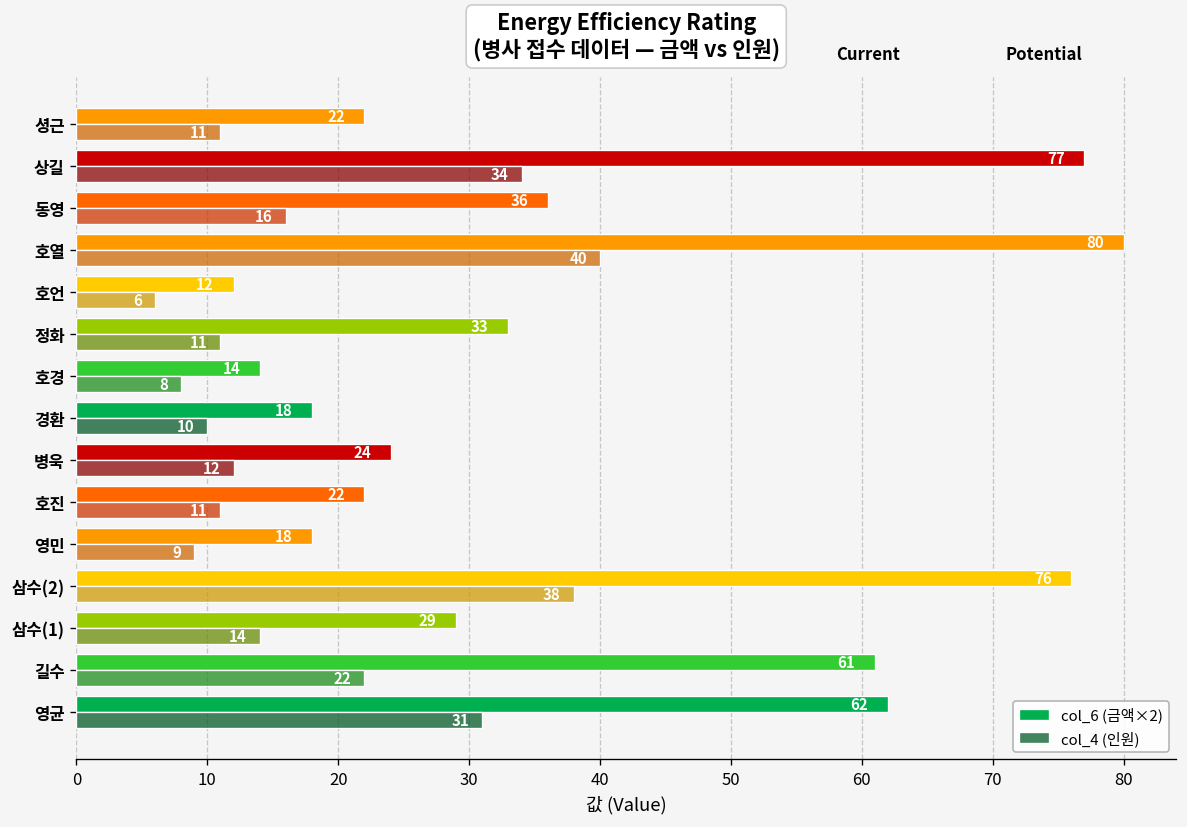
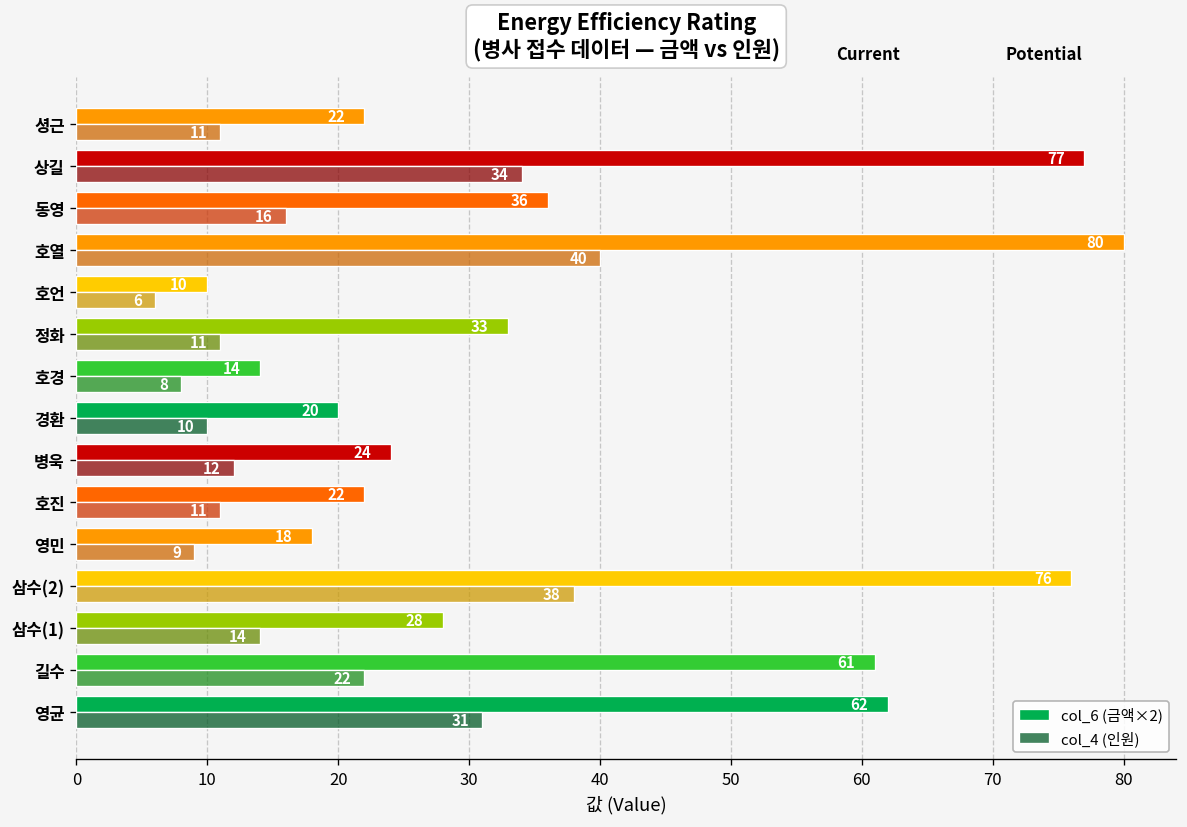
col_6 (금액×2), 호언: 12 -> 10
col_6 (금액×2), 경환: 18 -> 20
col_6 (금액×2), 삼수(1): 29 -> 28
